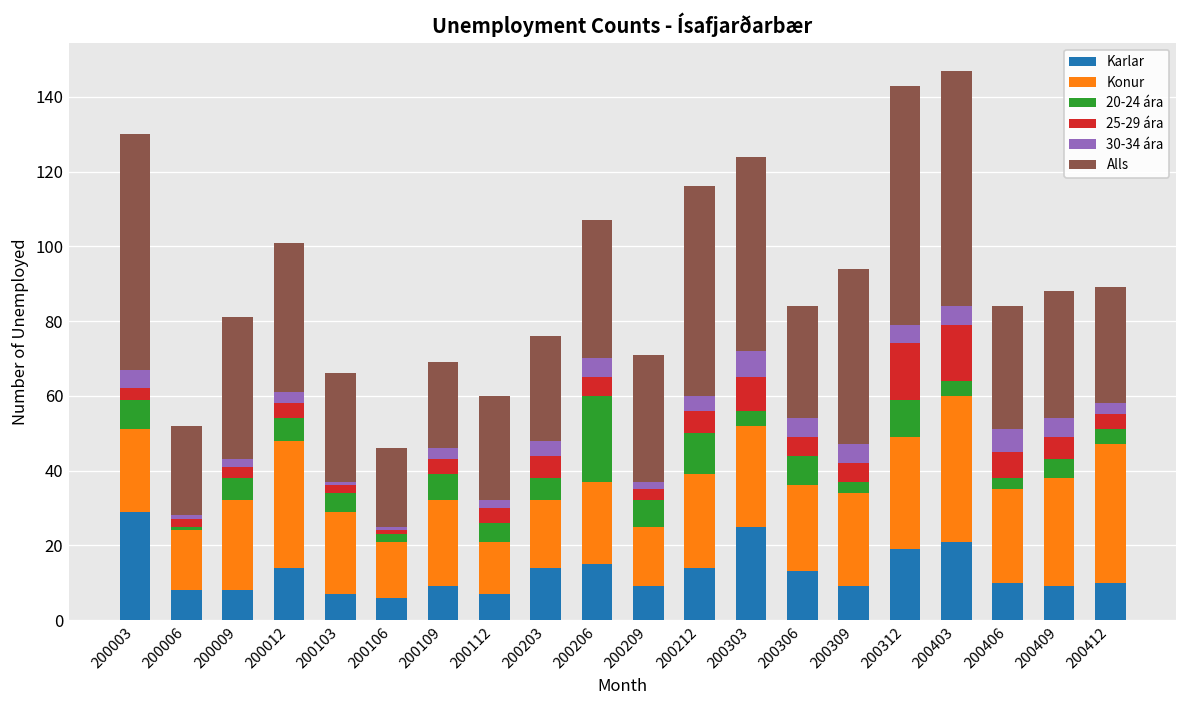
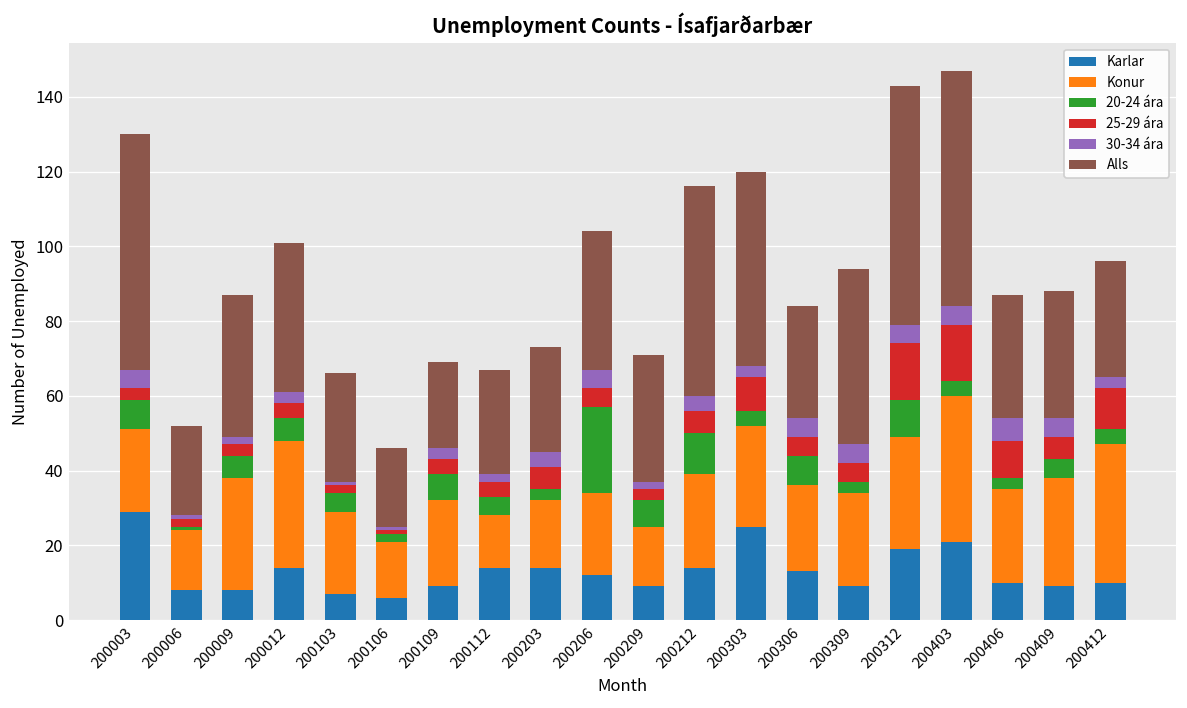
Konur, 200009: 24 -> 30
Karlar, 200112: 7 -> 14
20-24 ára, 200203: 6 -> 3
Karlar, 200206: 15 -> 12
30-34 ára, 200303: 7 -> 3
25-29 ára, 200406: 7 -> 10
25-29 ára, 200412: 4 -> 11
